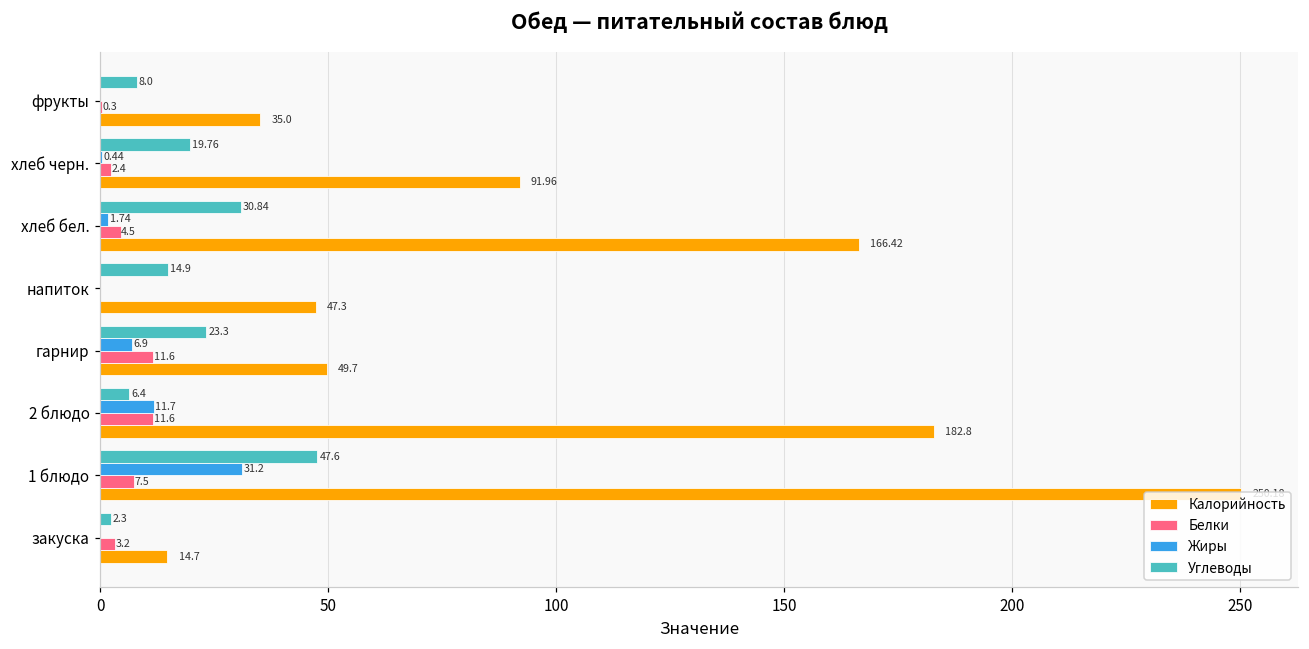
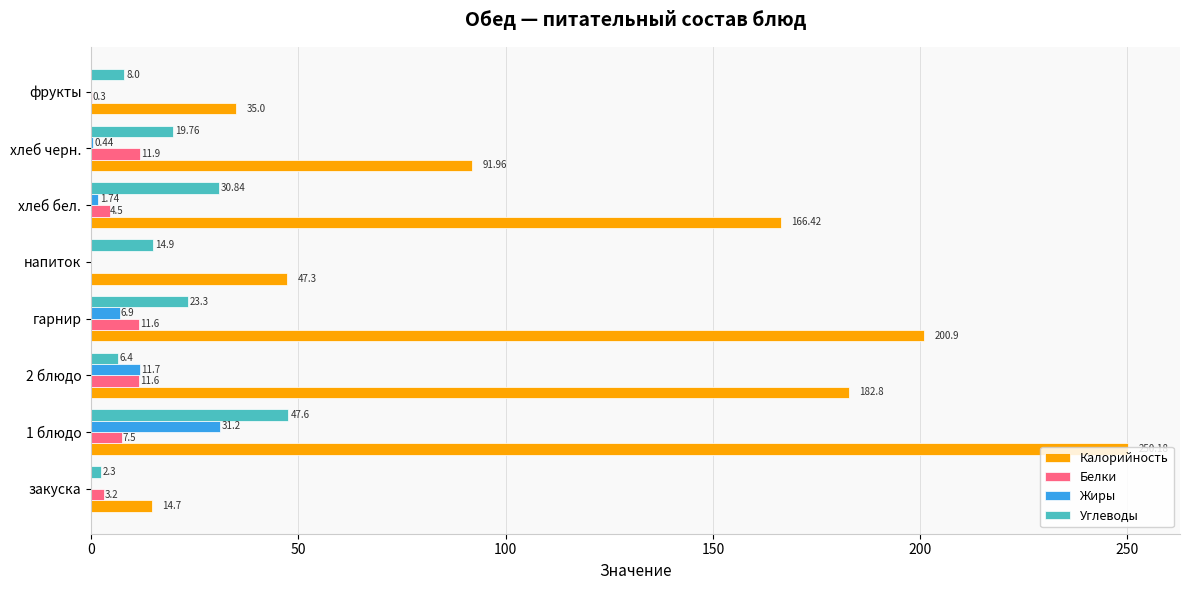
Белки, хлеб черн.: 2.4 -> 11.9
Калорийность, гарнир: 49.7 -> 200.9
